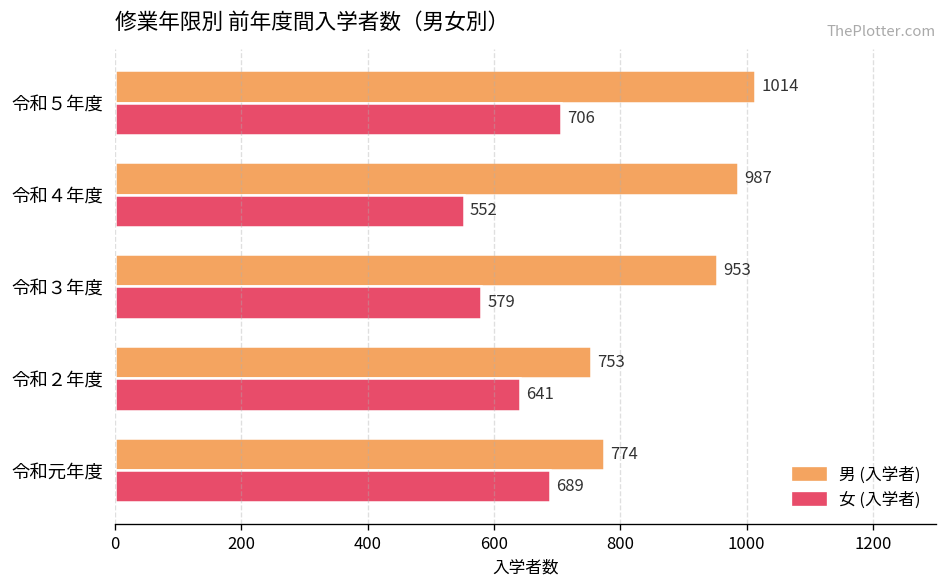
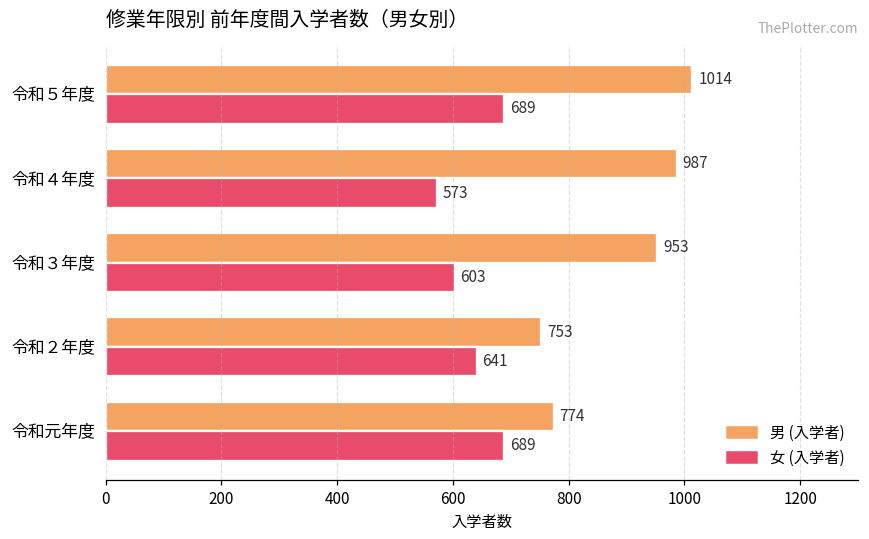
女 (入学者), 令和５年度: 706 -> 689
女 (入学者), 令和４年度: 552 -> 573
女 (入学者), 令和３年度: 579 -> 603
